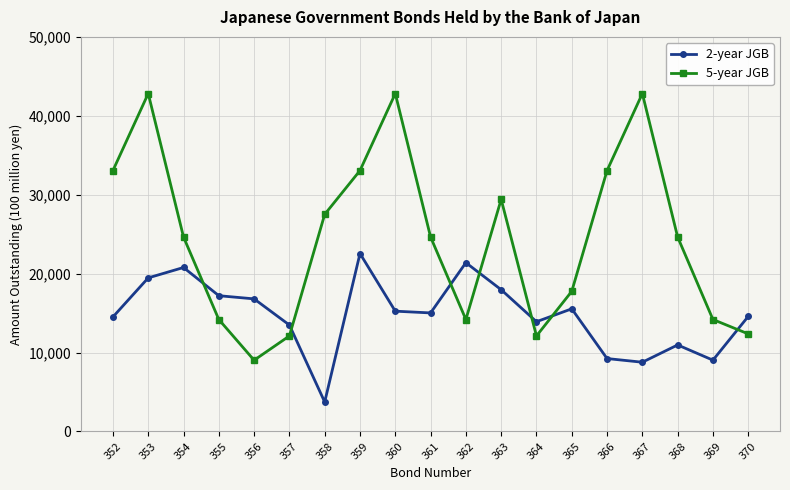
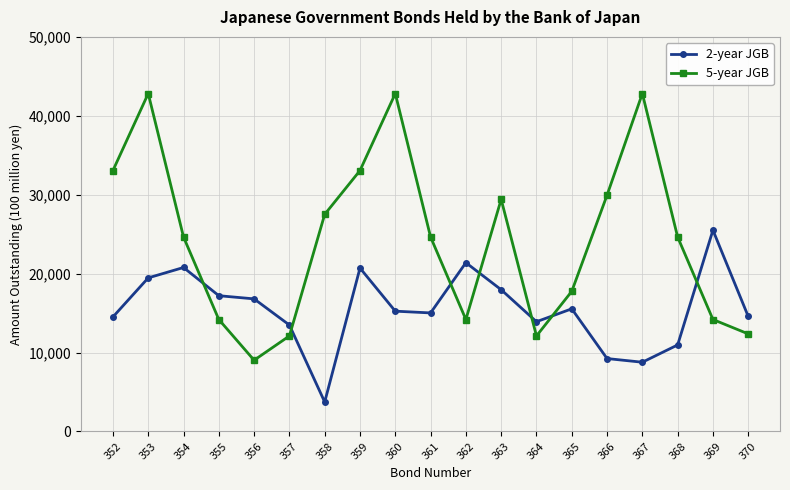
2-year JGB, 359: 23,000 -> 21,000
5-year JGB, 366: 33,000 -> 30,000
2-year JGB, 369: 9,000 -> 26,000
